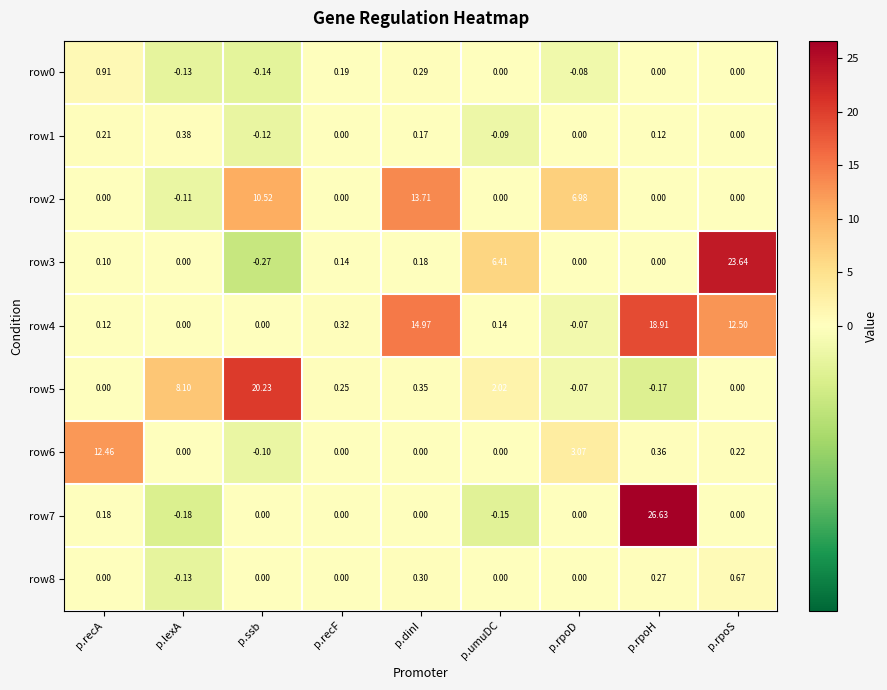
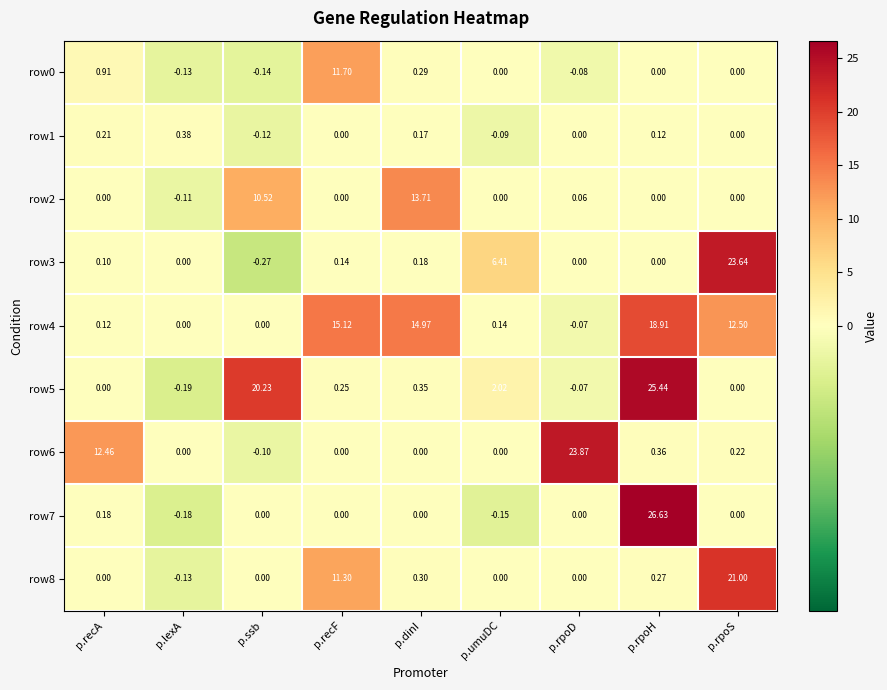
row0, p.recF: 0.19 -> 11.70
row2, p.rpoD: 6.98 -> 0.06
row4, p.recF: 0.32 -> 15.12
row5, p.lexA: 8.10 -> -0.19
row5, p.rpoH: -0.17 -> 25.44
row6, p.rpoD: 3.07 -> 23.87
row8, p.recF: 0.00 -> 11.30
row8, p.rpoS: 0.67 -> 21.00
